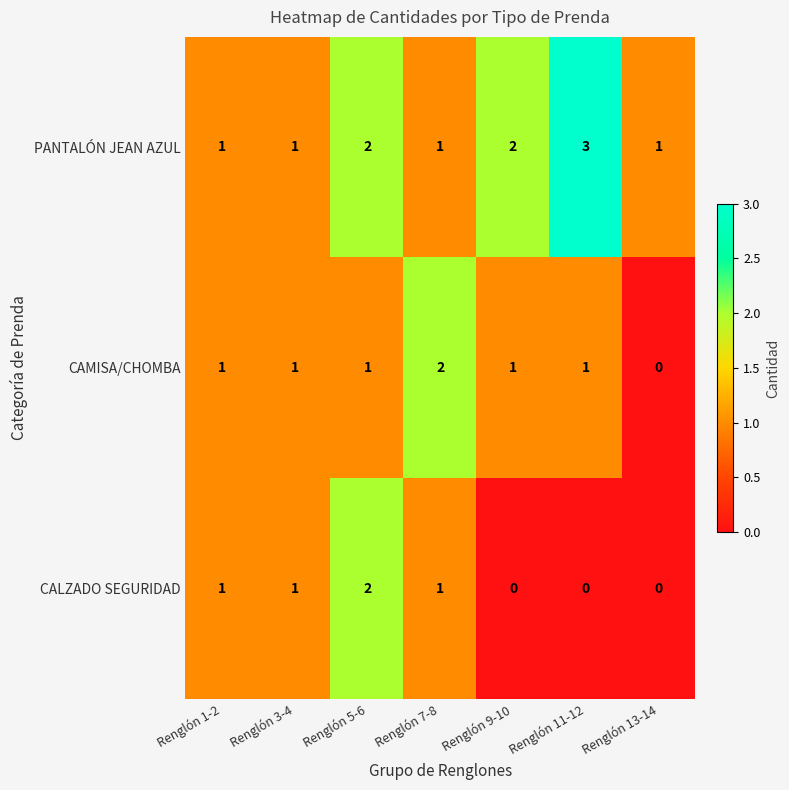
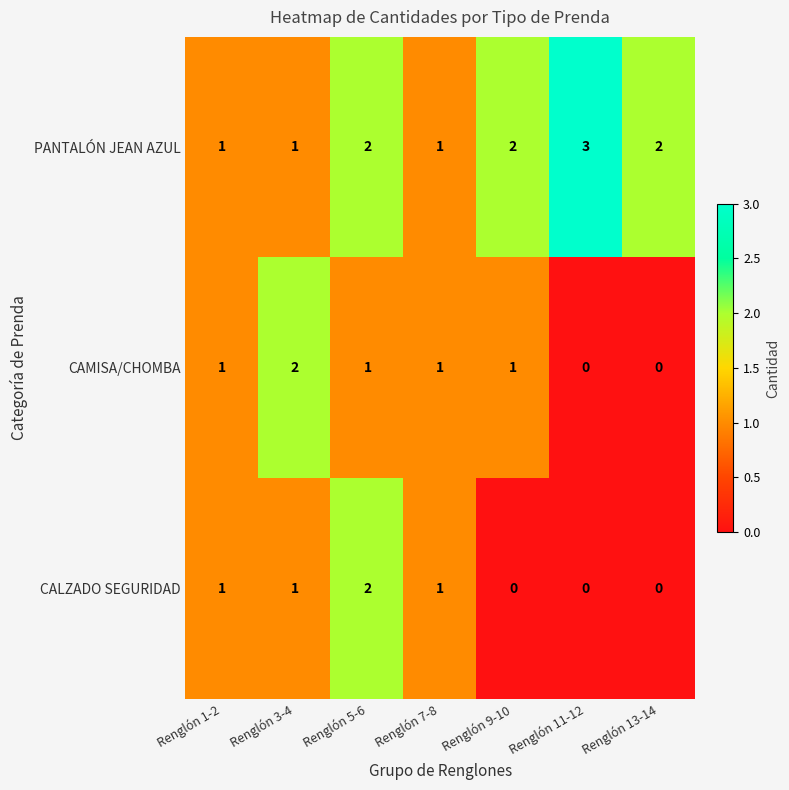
PANTALÓN JEAN AZUL, Renglón 13-14: 1 -> 2
CAMISA/CHOMBA, Renglón 3-4: 1 -> 2
CAMISA/CHOMBA, Renglón 7-8: 2 -> 1
CAMISA/CHOMBA, Renglón 11-12: 1 -> 0
